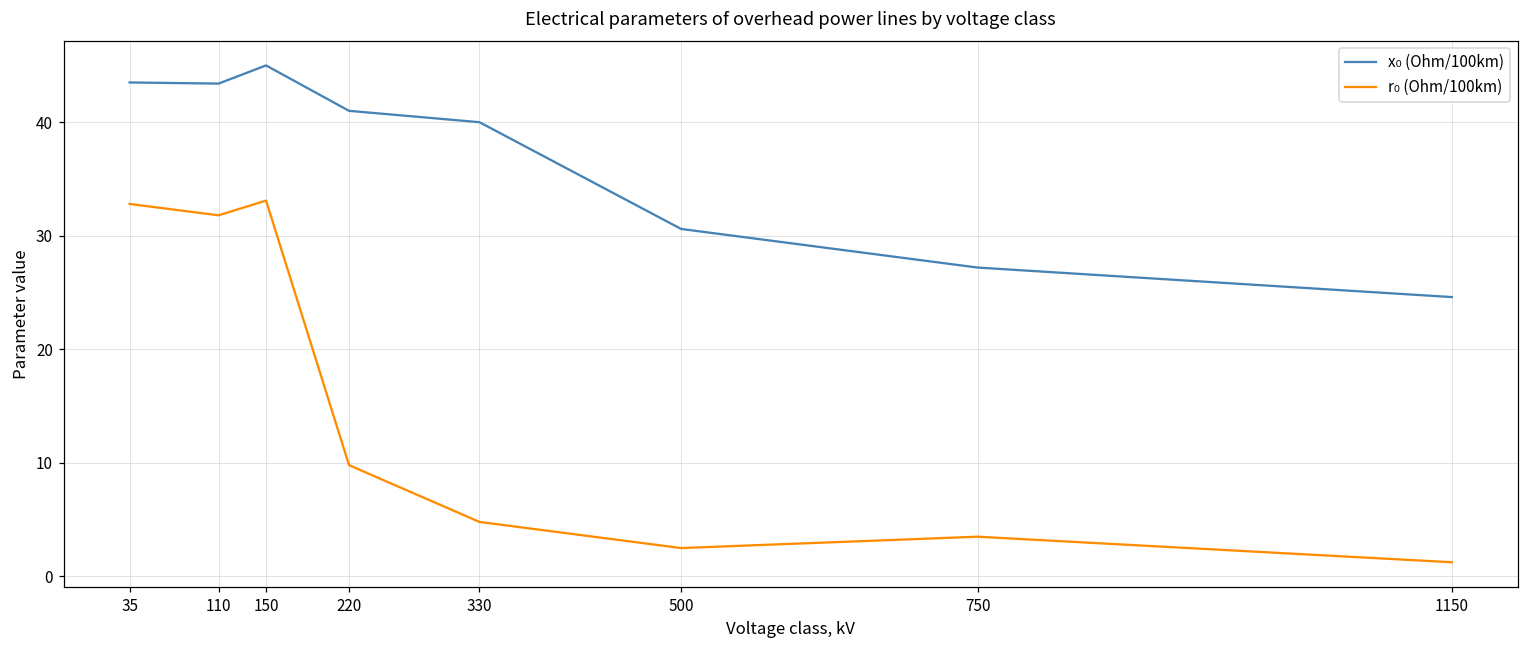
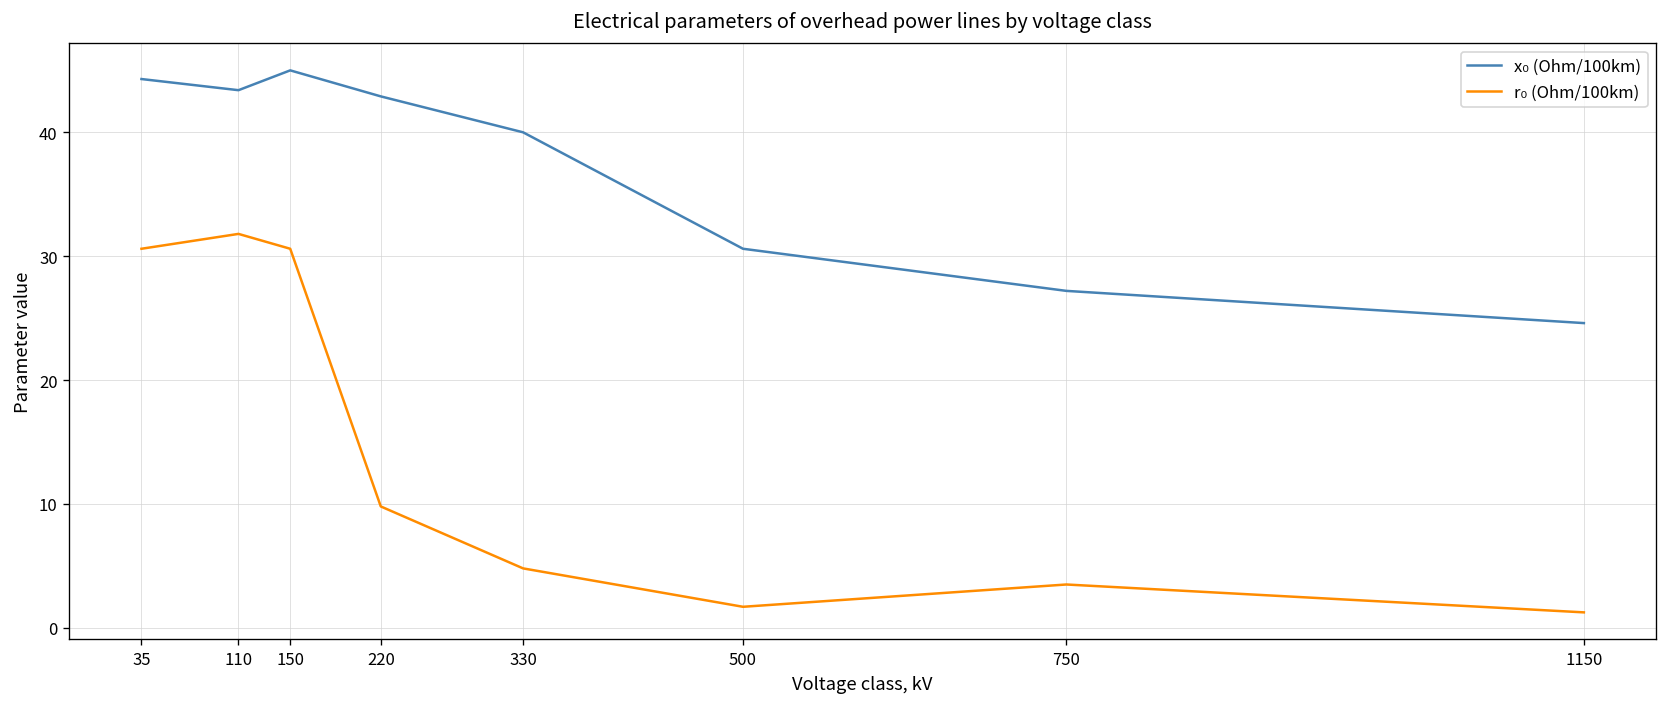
x₀ (Ohm/100km), 35: 43.5 -> 44.3
r₀ (Ohm/100km), 35: 32.8 -> 30.6
r₀ (Ohm/100km), 150: 33.1 -> 30.6
x₀ (Ohm/100km), 220: 41.0 -> 42.9
r₀ (Ohm/100km), 500: 2.5 -> 1.7
